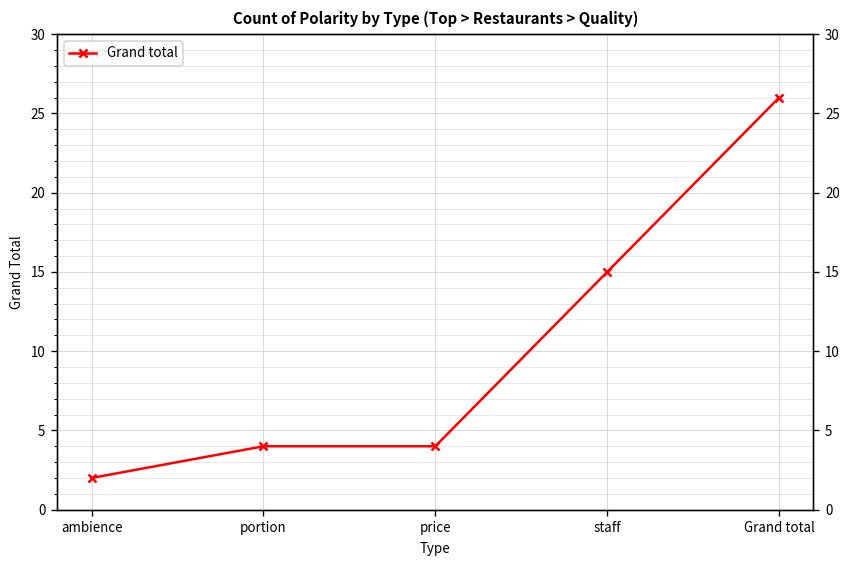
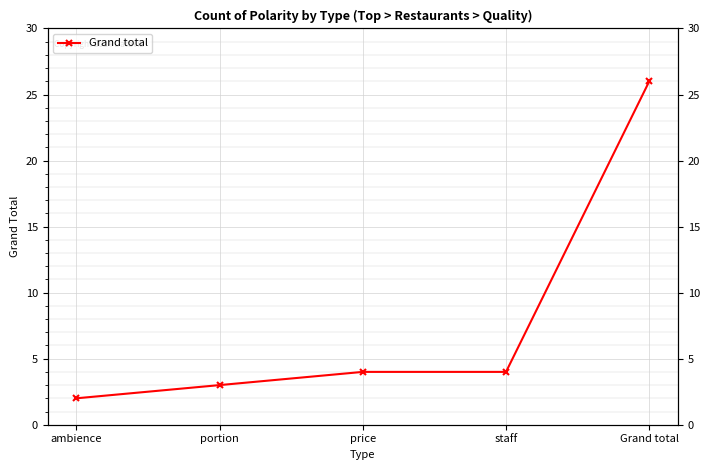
portion: 4 -> 3
staff: 15 -> 4
